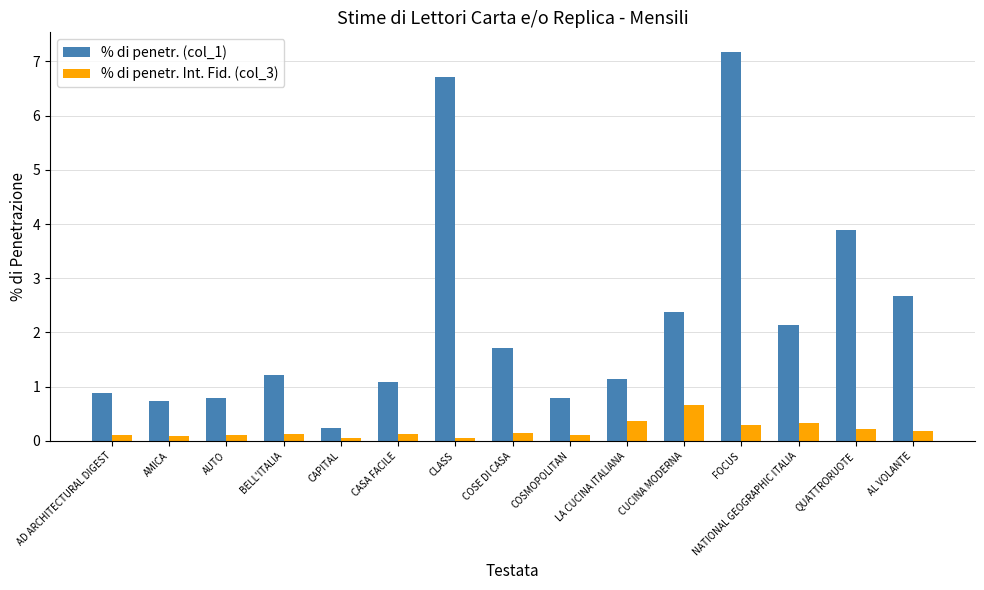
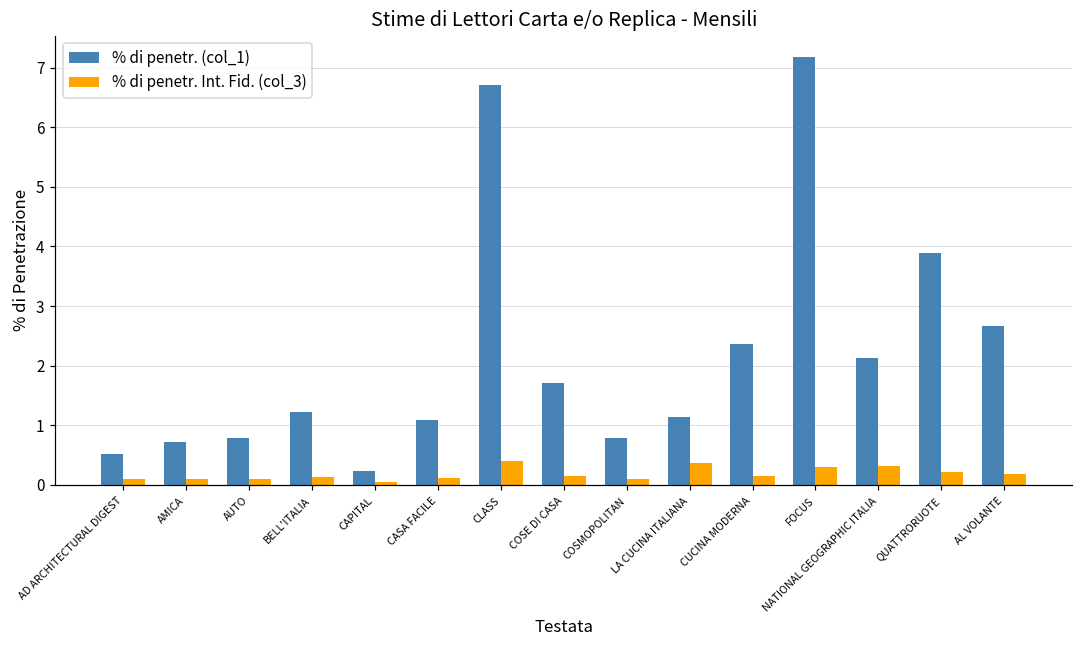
% di penetr. (col_1), AD ARCHITECTURAL DIGEST: 0.9 -> 0.5
% di penetr. Int. Fid. (col_3), CLASS: 0.0 -> 0.4
% di penetr. Int. Fid. (col_3), CUCINA MODERNA: 0.7 -> 0.1
